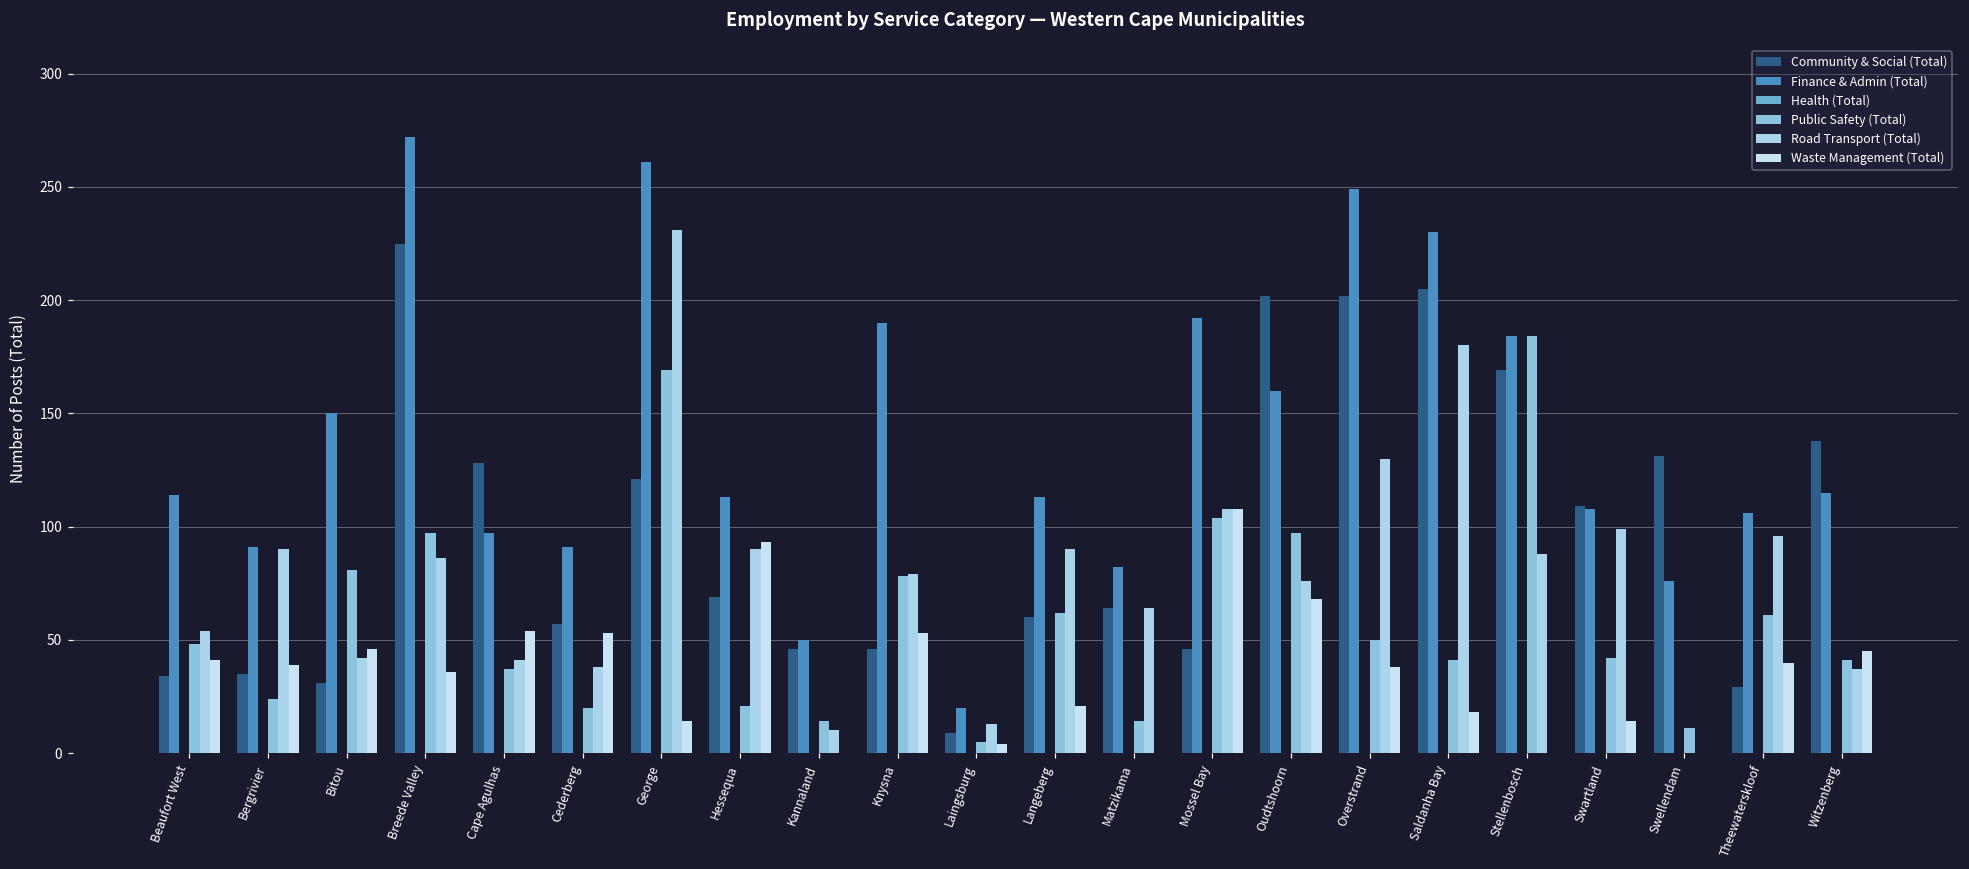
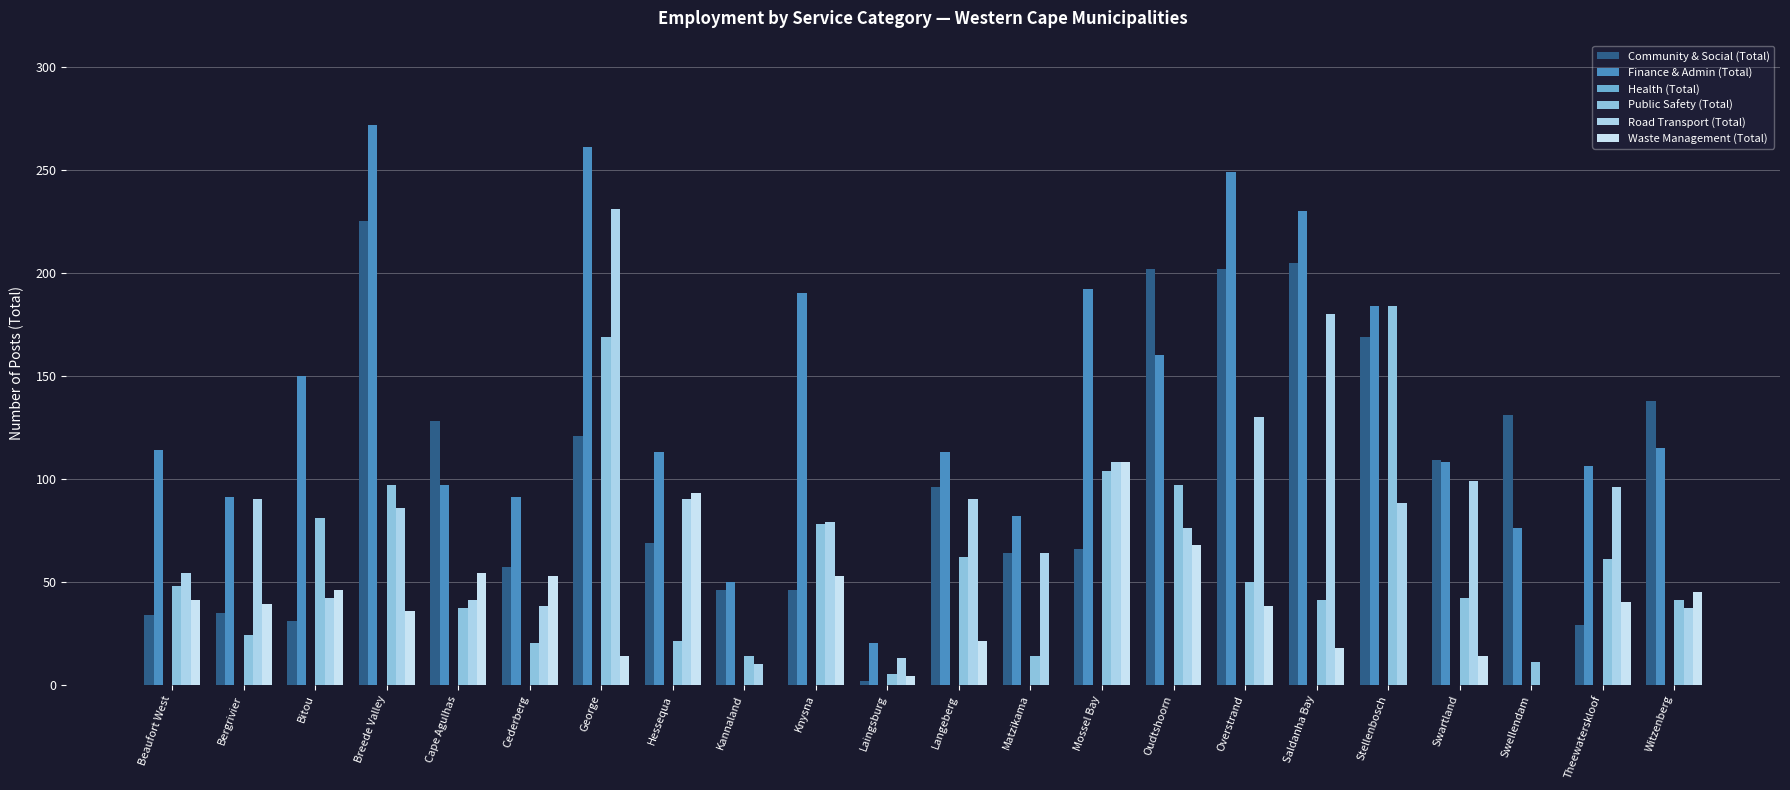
Community & Social (Total), Laingsburg: 9 -> 2
Community & Social (Total), Langeberg: 60 -> 96
Community & Social (Total), Mossel Bay: 46 -> 66
